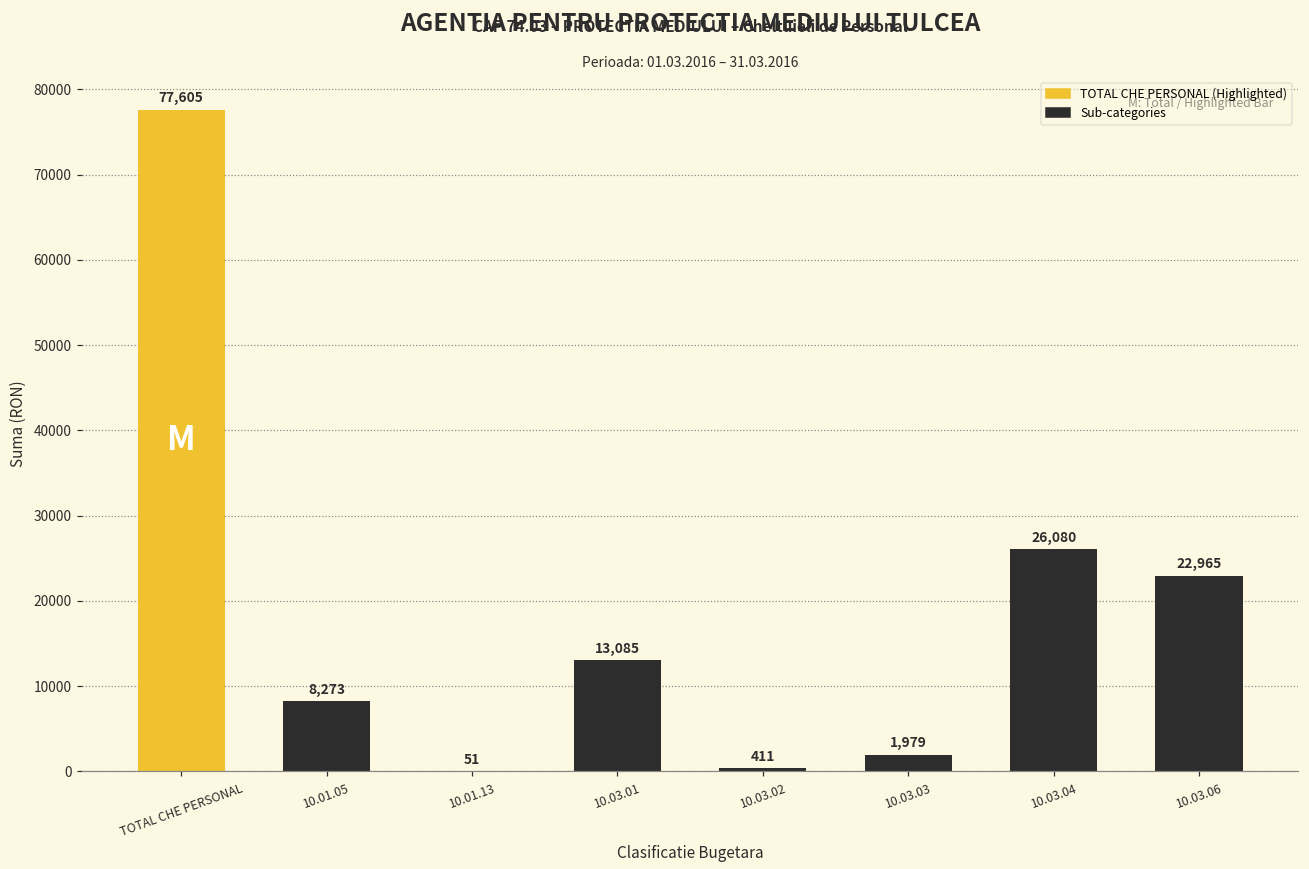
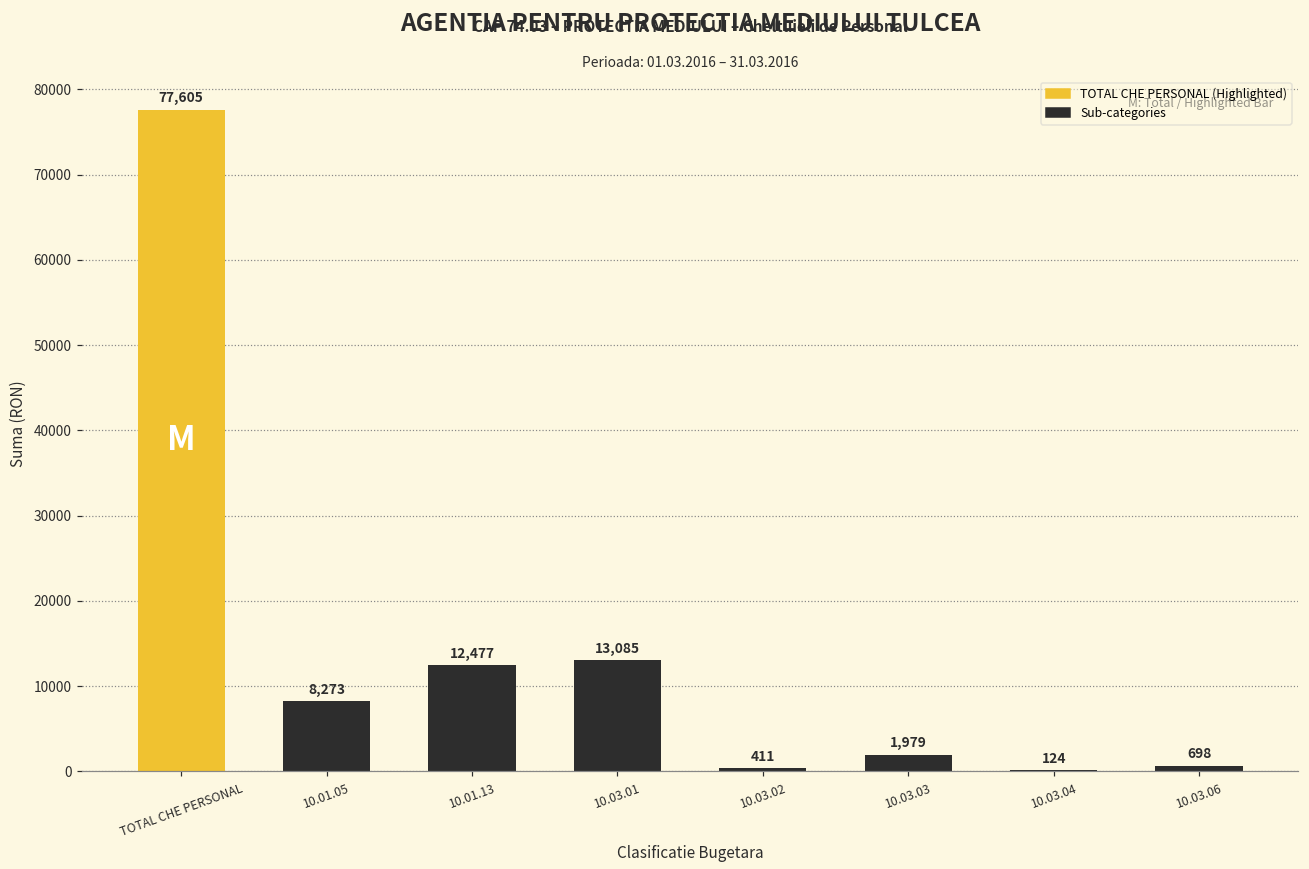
10.01.13: 51 -> 12,477
10.03.04: 26,080 -> 124
10.03.06: 22,965 -> 698
